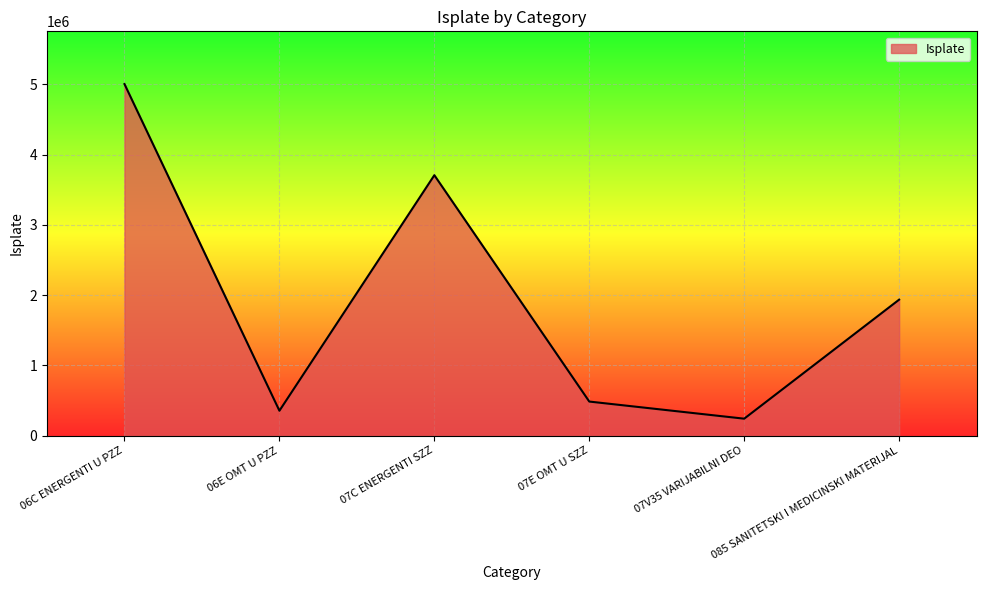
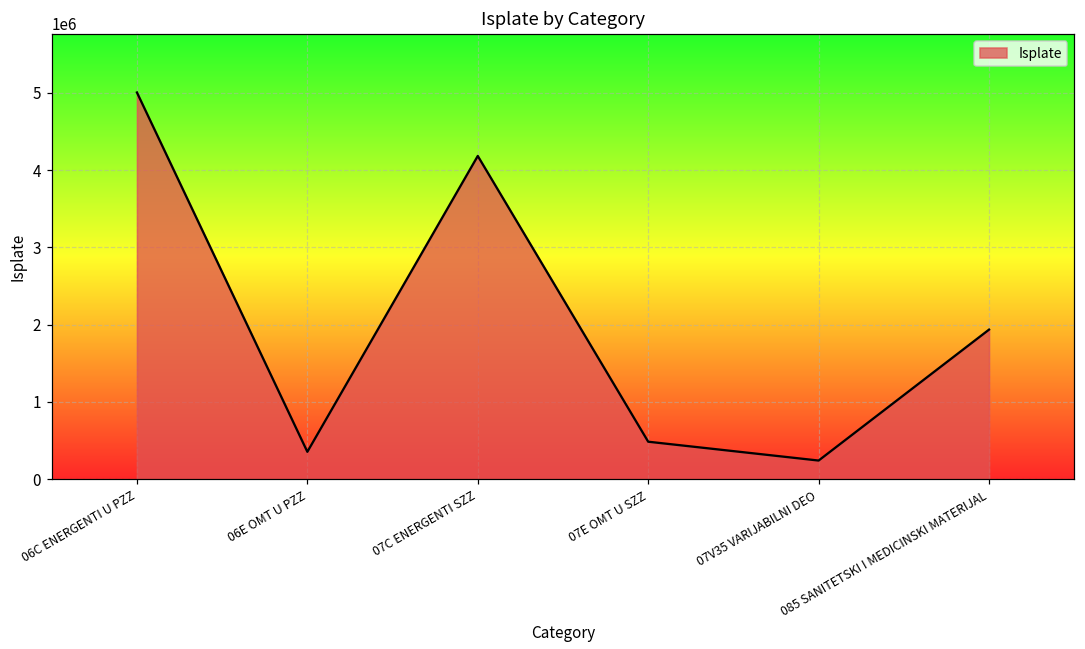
07C ENERGENTI SZZ: 3700000 -> 4200000
